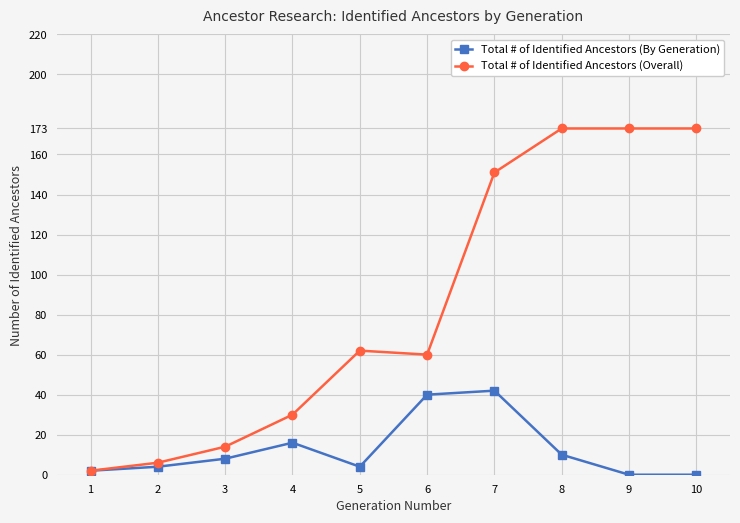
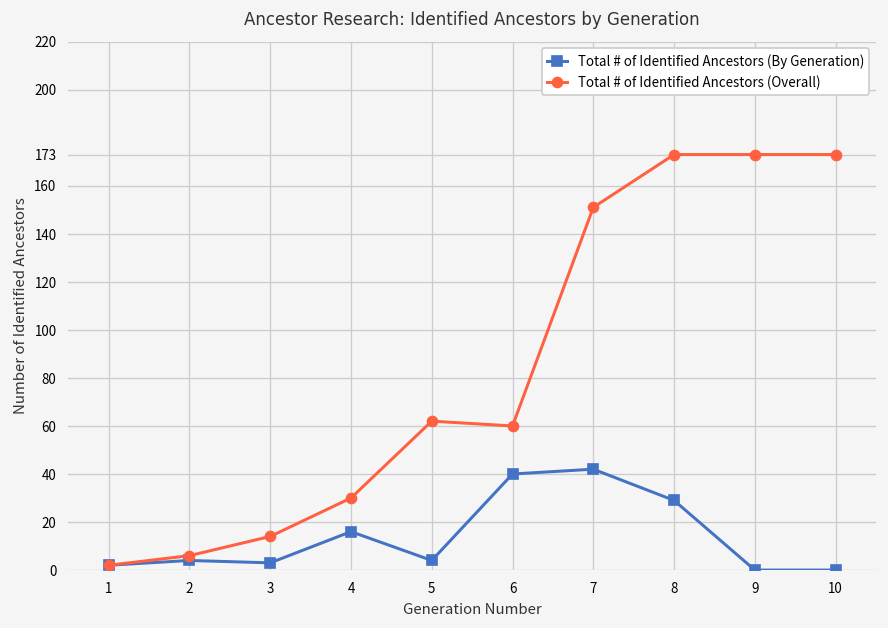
Total # of Identified Ancestors (By Generation), 3: 8 -> 3
Total # of Identified Ancestors (By Generation), 8: 10 -> 29
